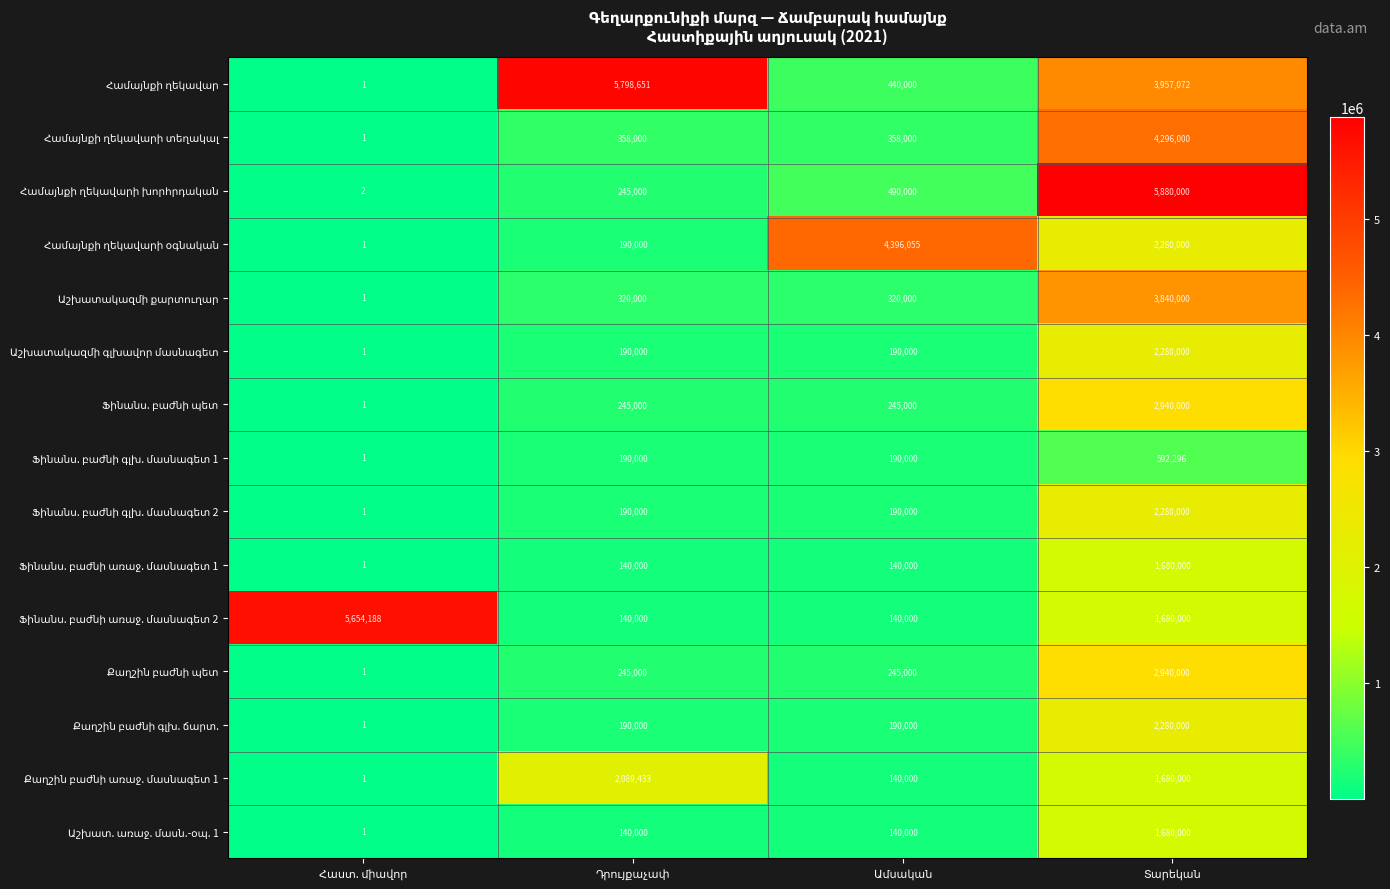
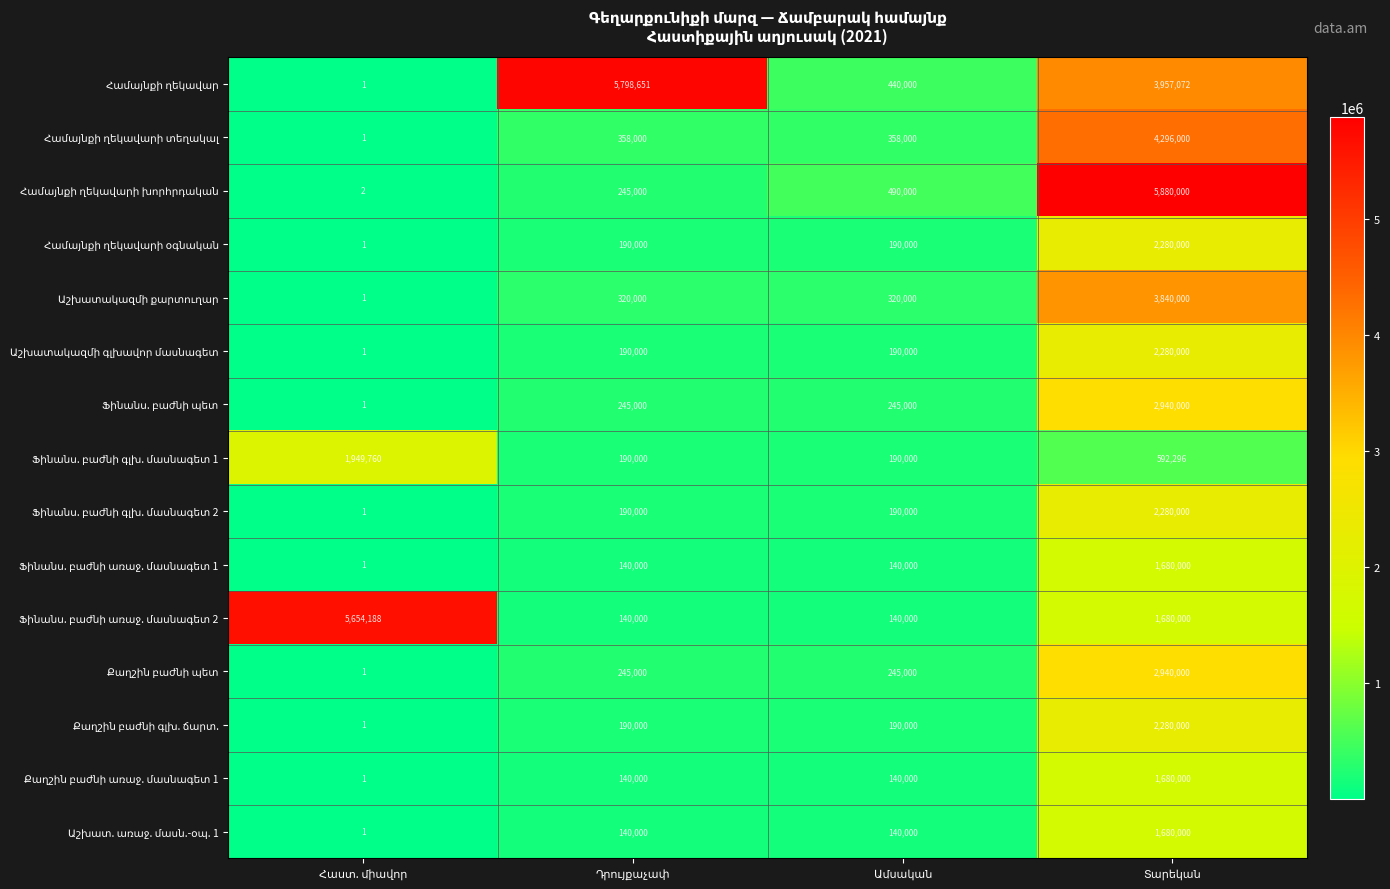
Համայնքի ղեկավարի օգնական, Ամսական: 4,396,055 -> 190,000
Ֆինանս. բաժնի գլխ. մասնագետ 1, Հաստ. միավոր: 1 -> 1,949,760
Քաղշին բաժնի առաջ. մասնագետ 1, Դրույքաչափ: 2,089,433 -> 140,000
